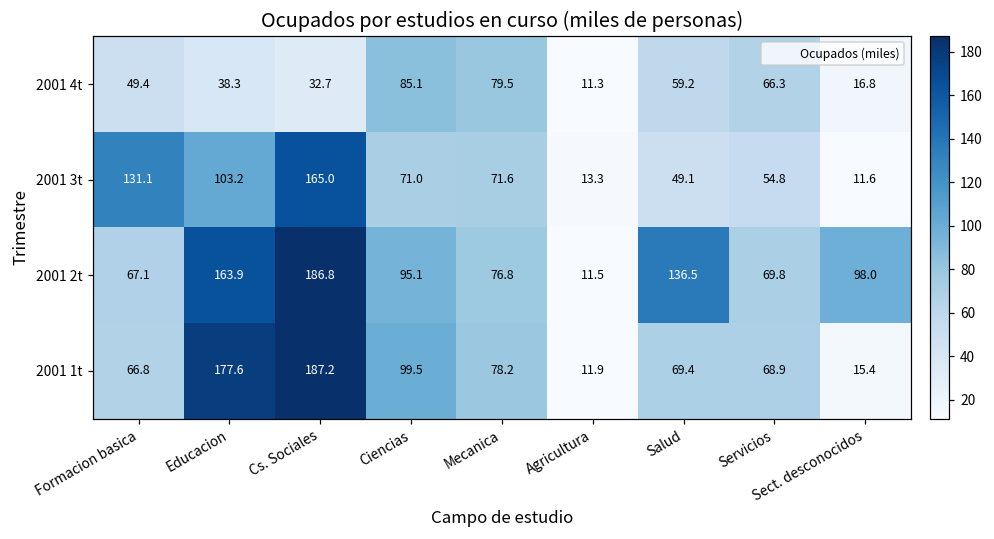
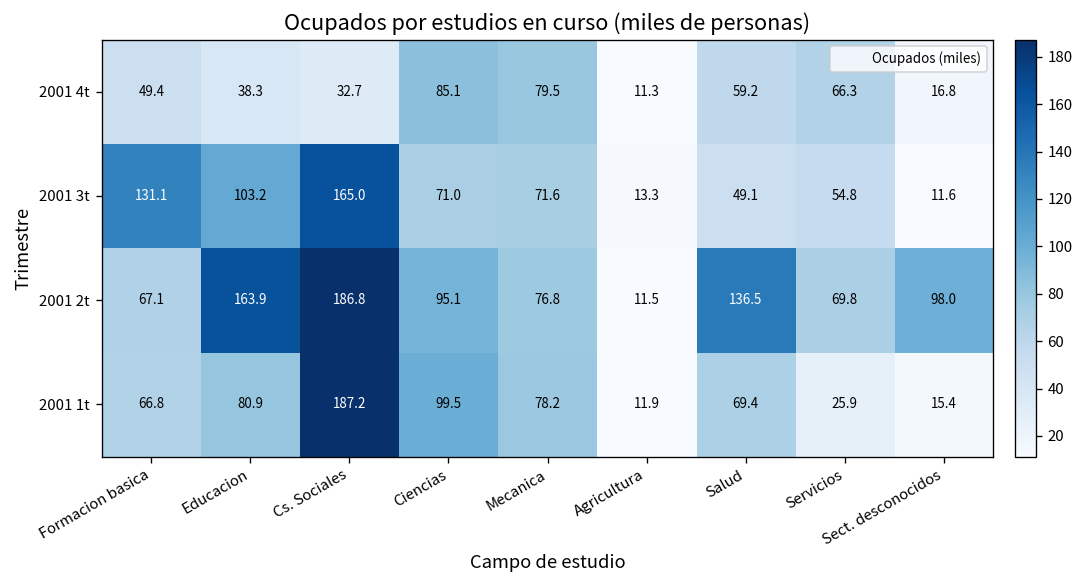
2001 1t, Educacion: 177.6 -> 80.9
2001 1t, Servicios: 68.9 -> 25.9
